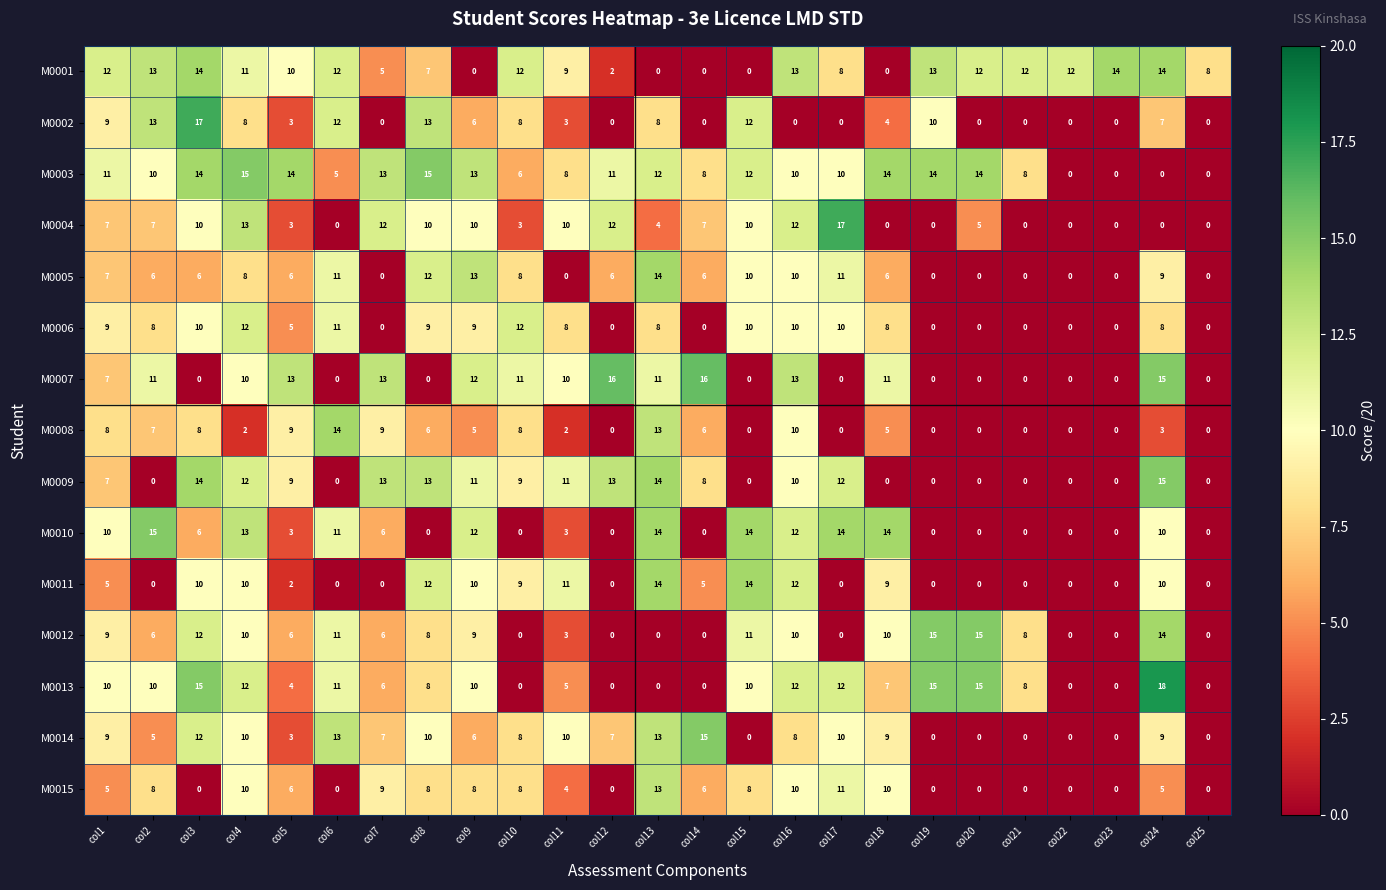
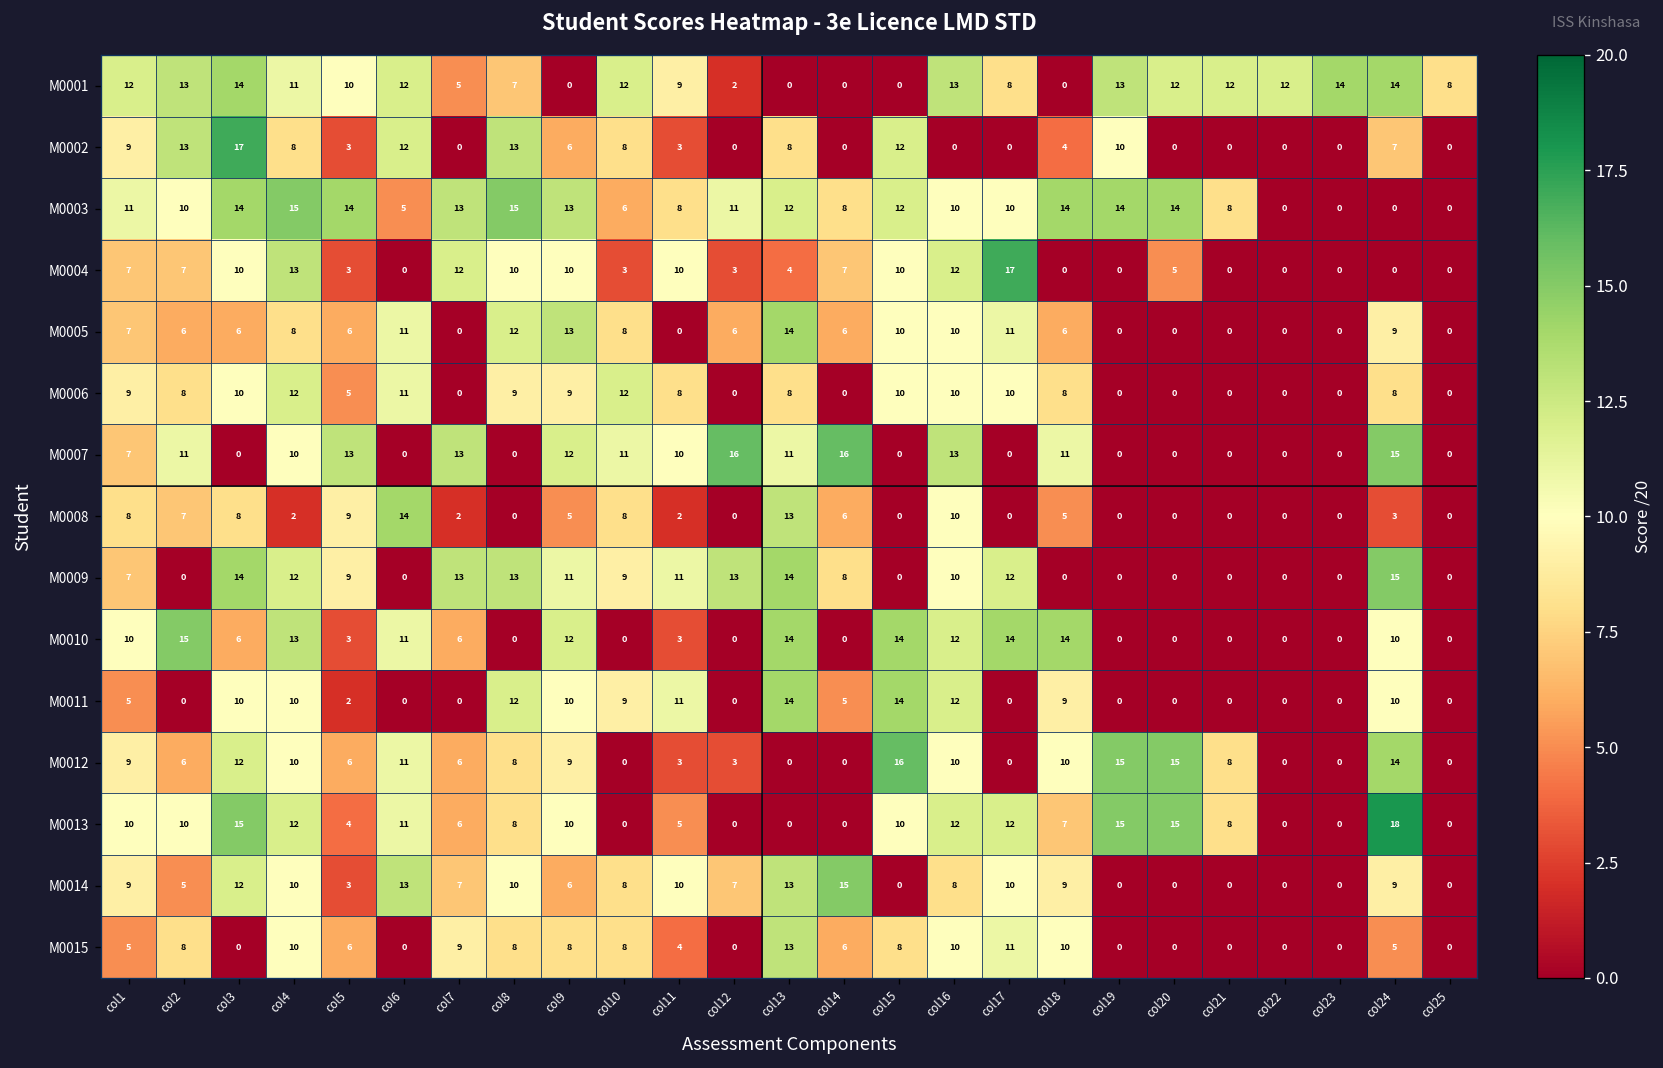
M0004, col12: 12 -> 3
M0008, col7: 9 -> 2
M0008, col8: 6 -> 0
M0012, col12: 0 -> 3
M0012, col15: 11 -> 16
